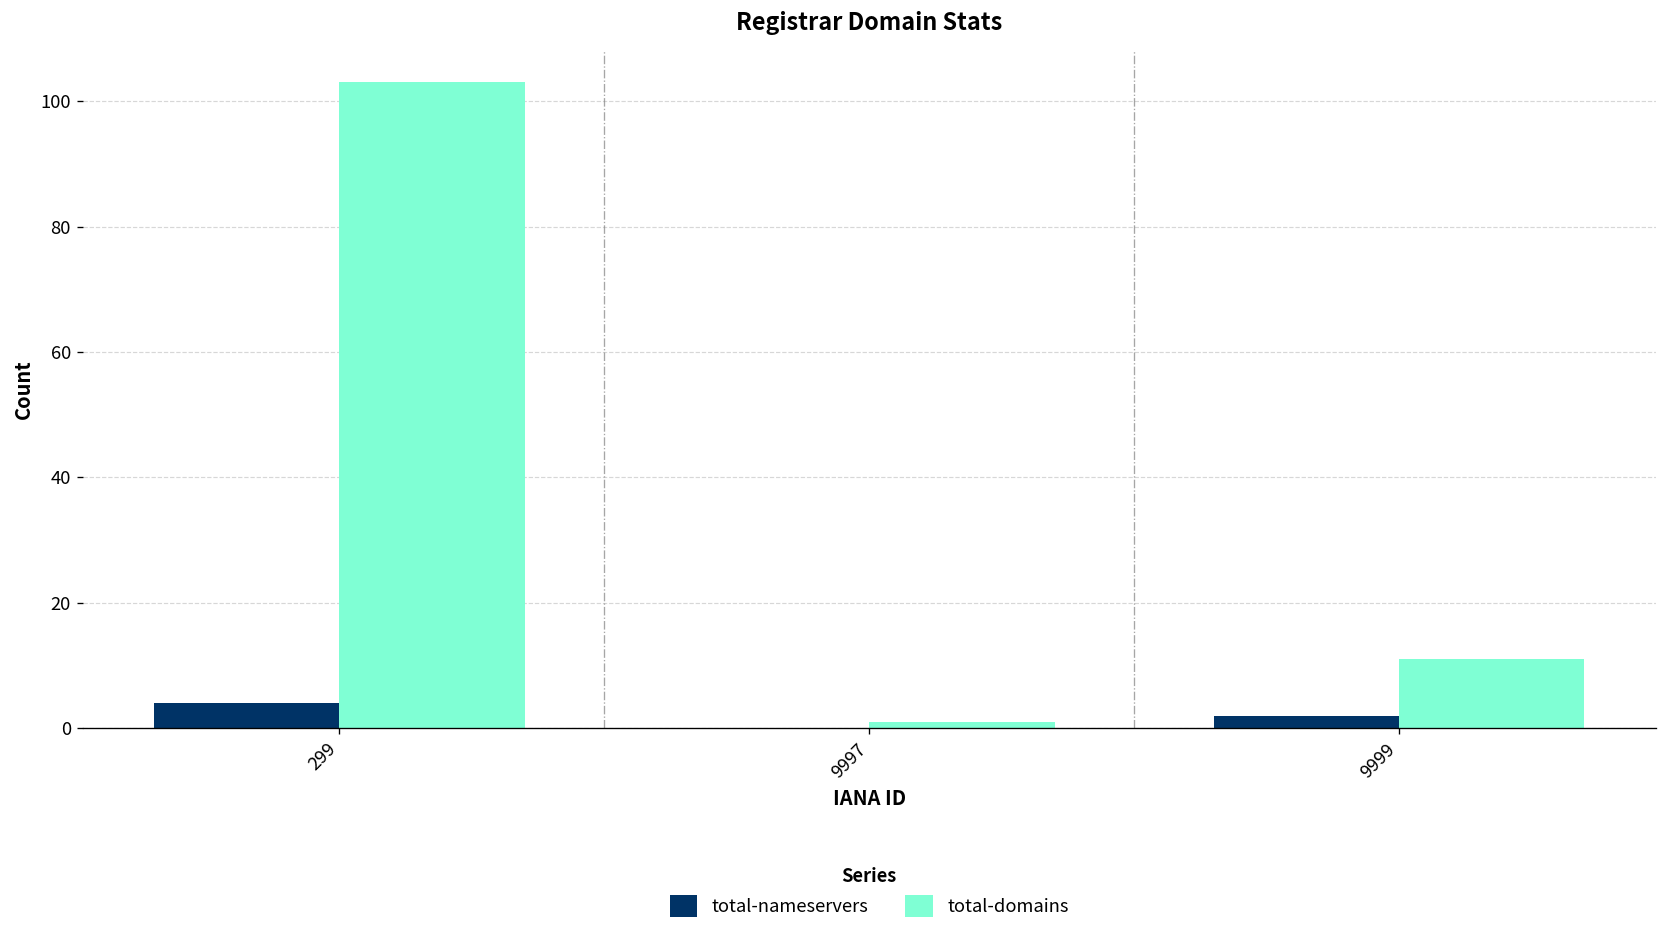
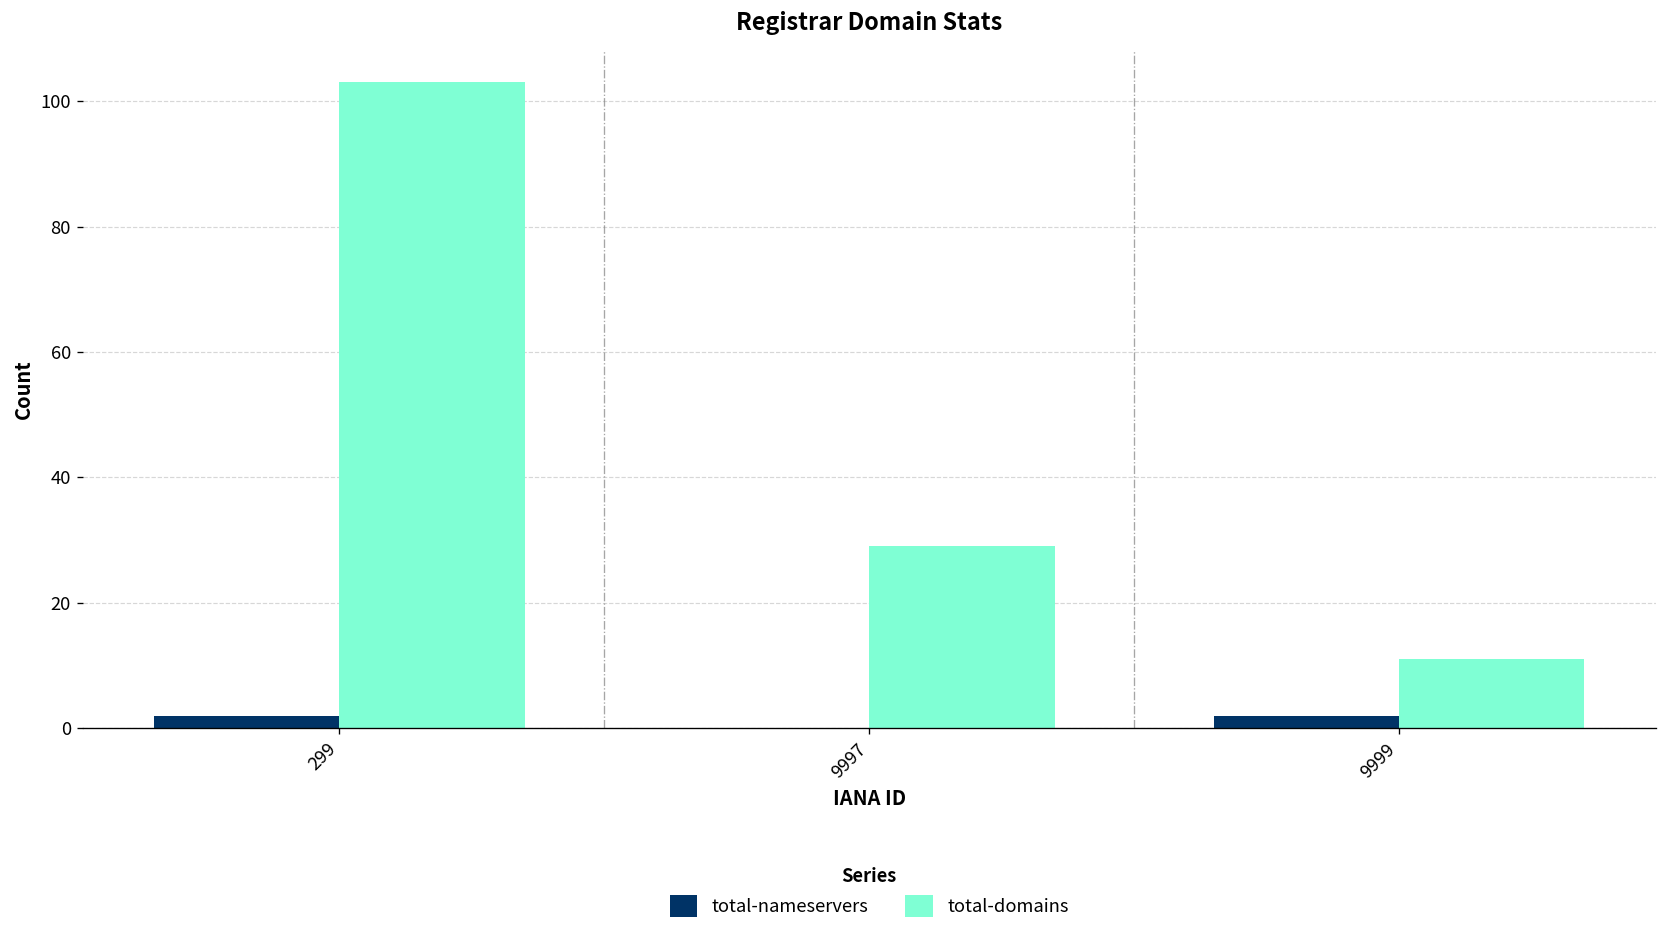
total-nameservers, 299: 4 -> 2
total-domains, 9997: 1 -> 29
